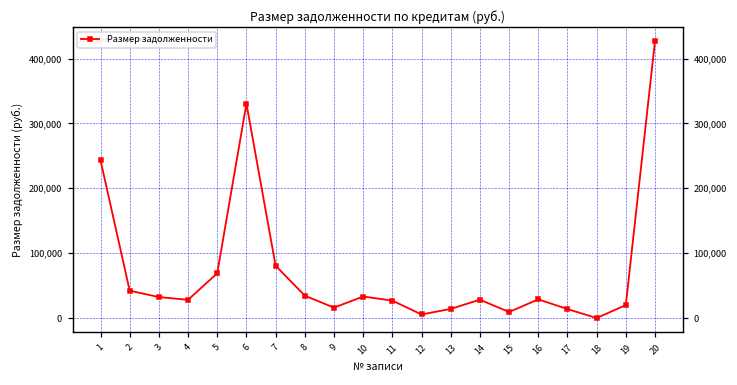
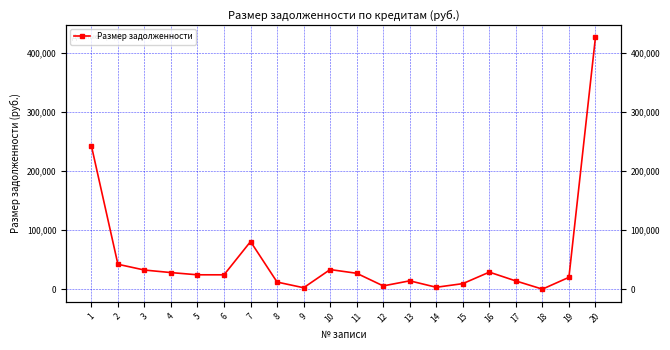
5: 70,000 -> 20,000
6: 330,000 -> 20,000
8: 30,000 -> 10,000
9: 20,000 -> 0
14: 30,000 -> 0
